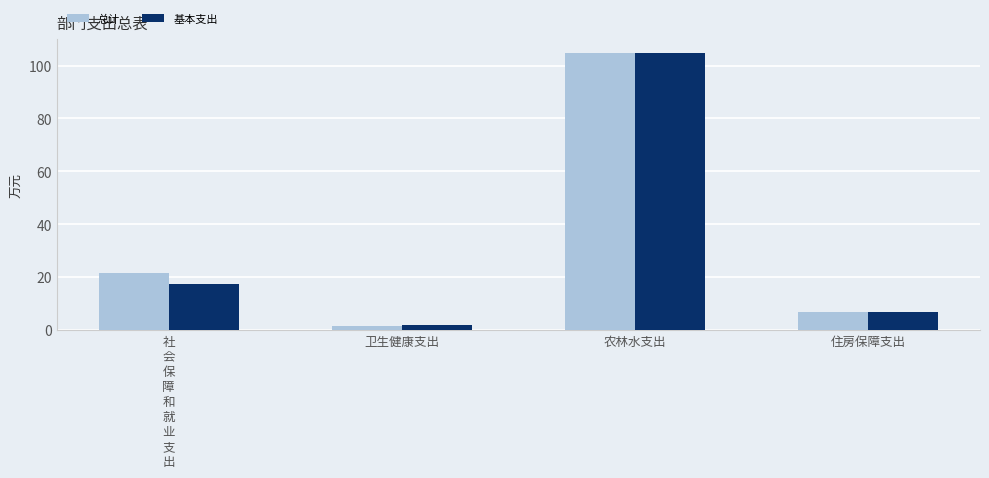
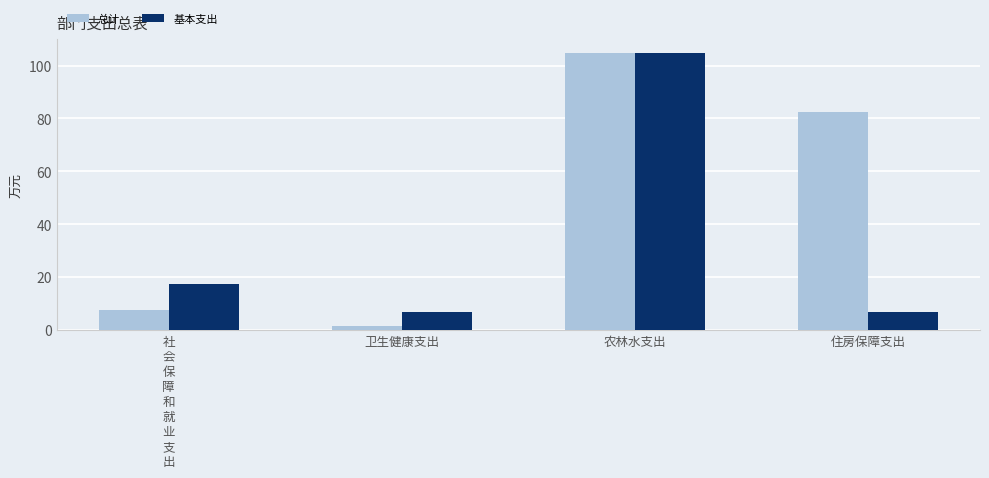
总计, 社 会 保 障 和 就 业 支 出: 22 -> 7
基本支出, 卫生健康支出: 2 -> 7
总计, 住房保障支出: 7 -> 82
